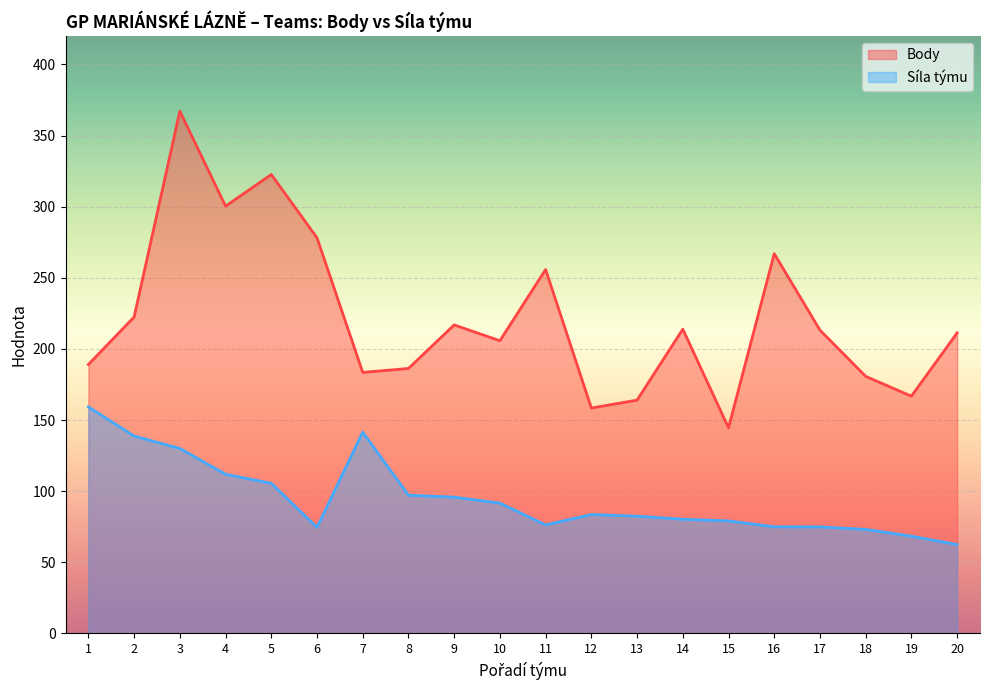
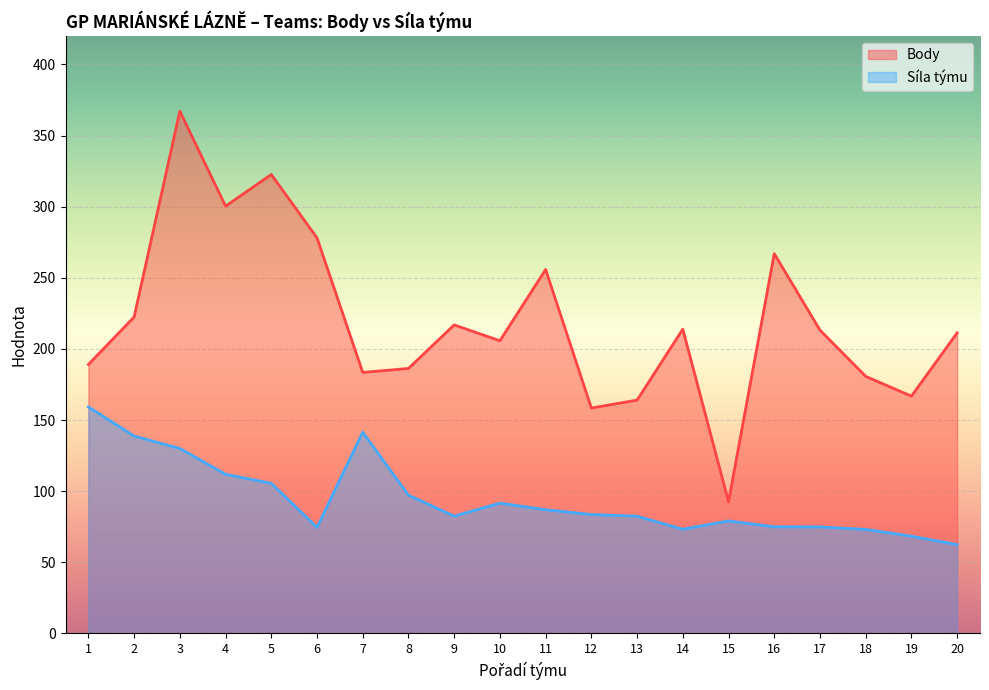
Síla týmu, 9: 96 -> 82
Síla týmu, 11: 76 -> 87
Síla týmu, 14: 80 -> 73
Body, 15: 145 -> 93
